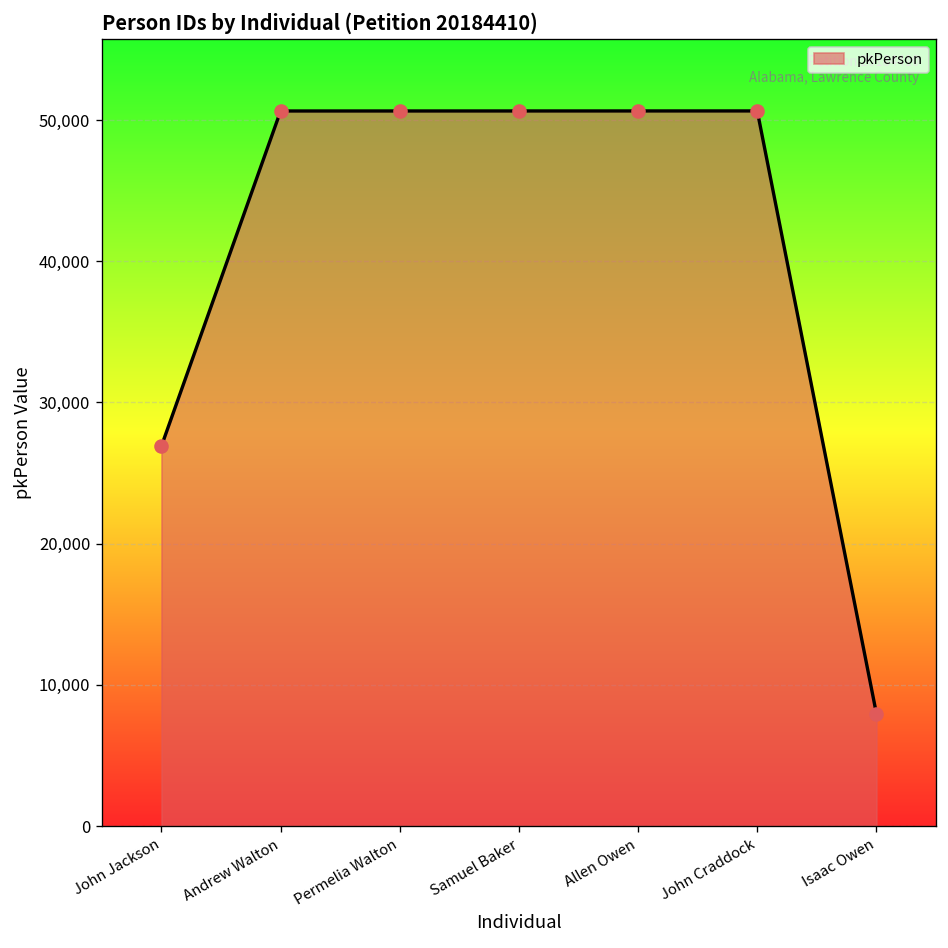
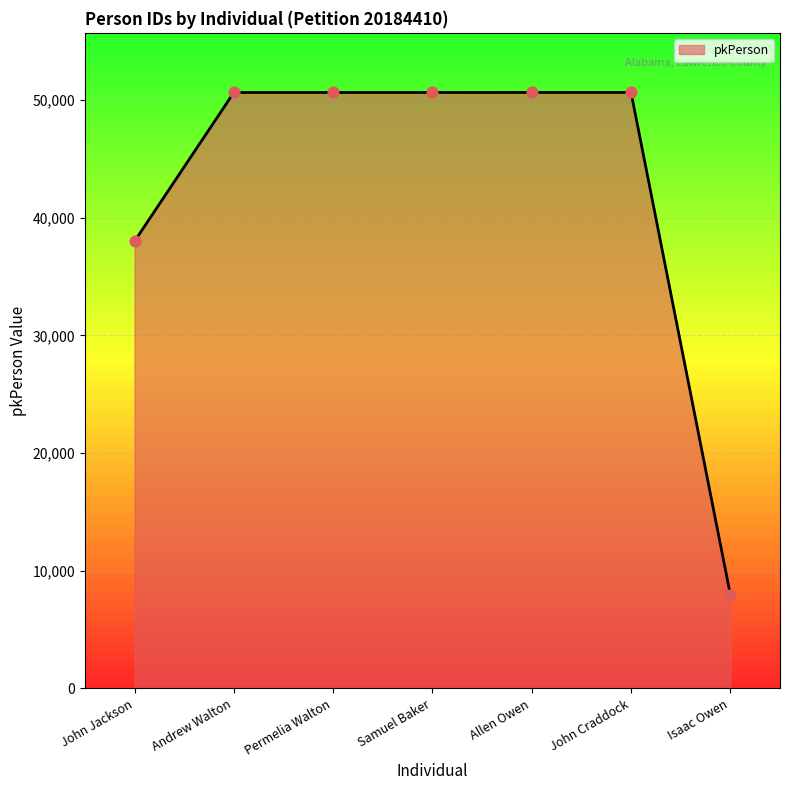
John Jackson: 26,900 -> 38,000
